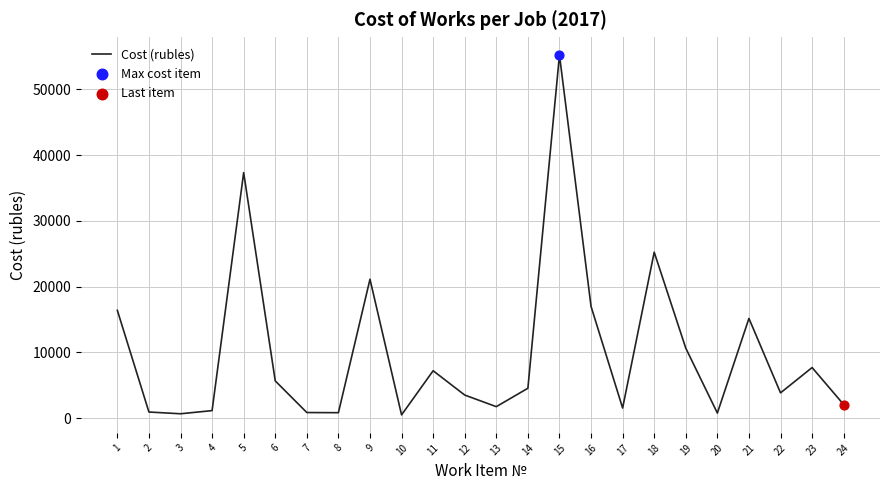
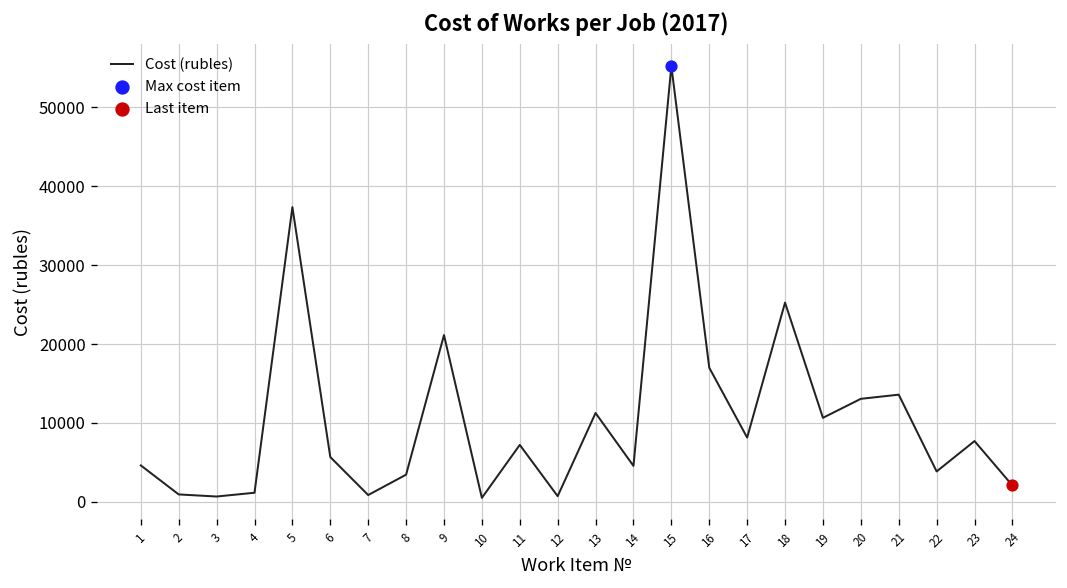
Cost (rubles), 1: 16000 -> 5000
Cost (rubles), 8: 1000 -> 3000
Cost (rubles), 12: 4000 -> 1000
Cost (rubles), 13: 2000 -> 11000
Cost (rubles), 17: 2000 -> 8000
Cost (rubles), 20: 1000 -> 13000
Cost (rubles), 21: 15000 -> 14000
